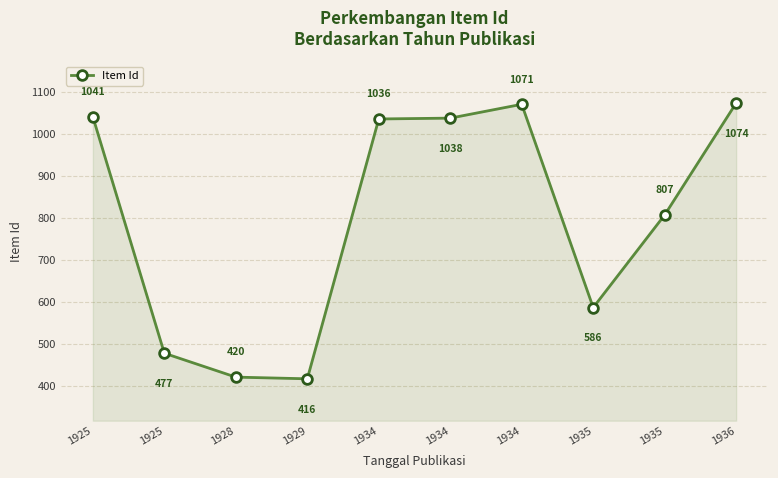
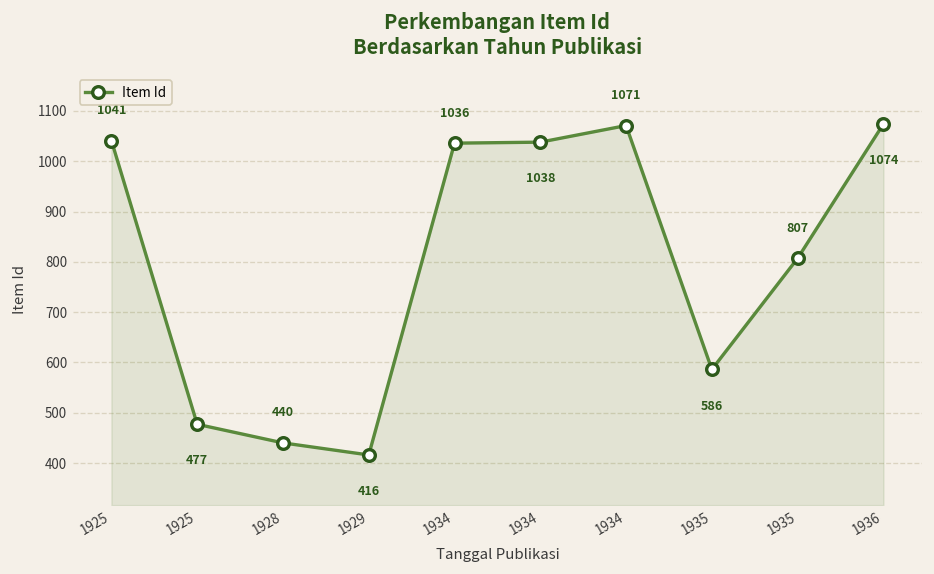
1928: 420 -> 440
